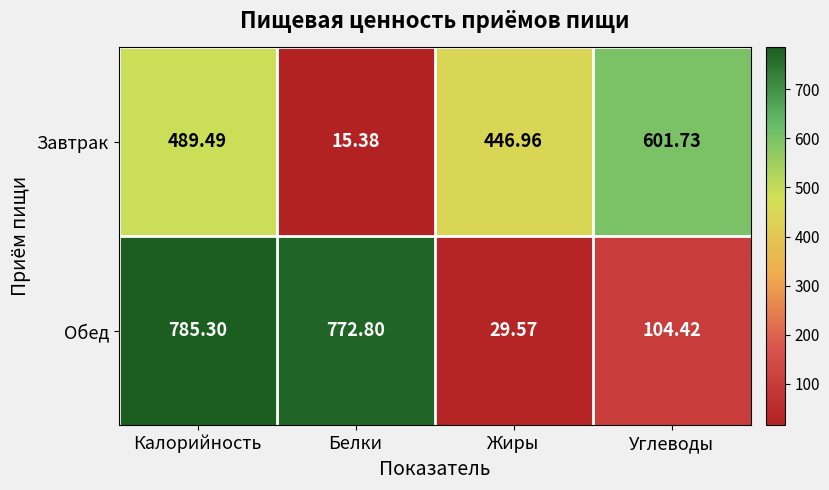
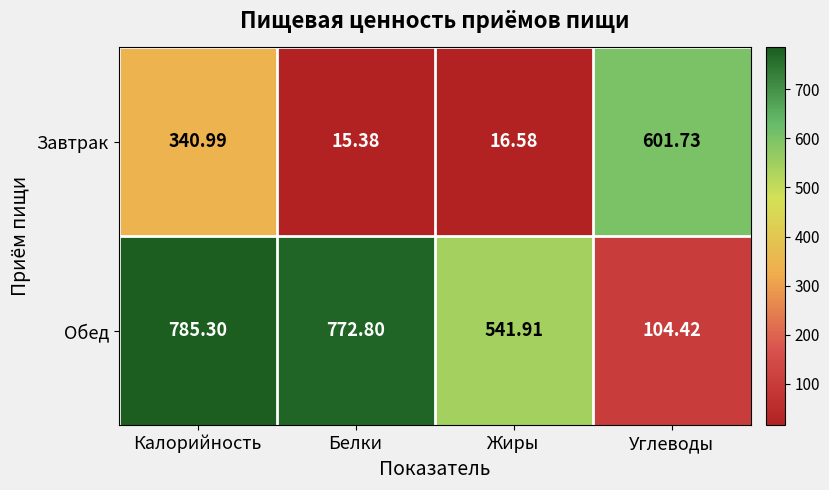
Завтрак, Калорийность: 489.49 -> 340.99
Завтрак, Жиры: 446.96 -> 16.58
Обед, Жиры: 29.57 -> 541.91
